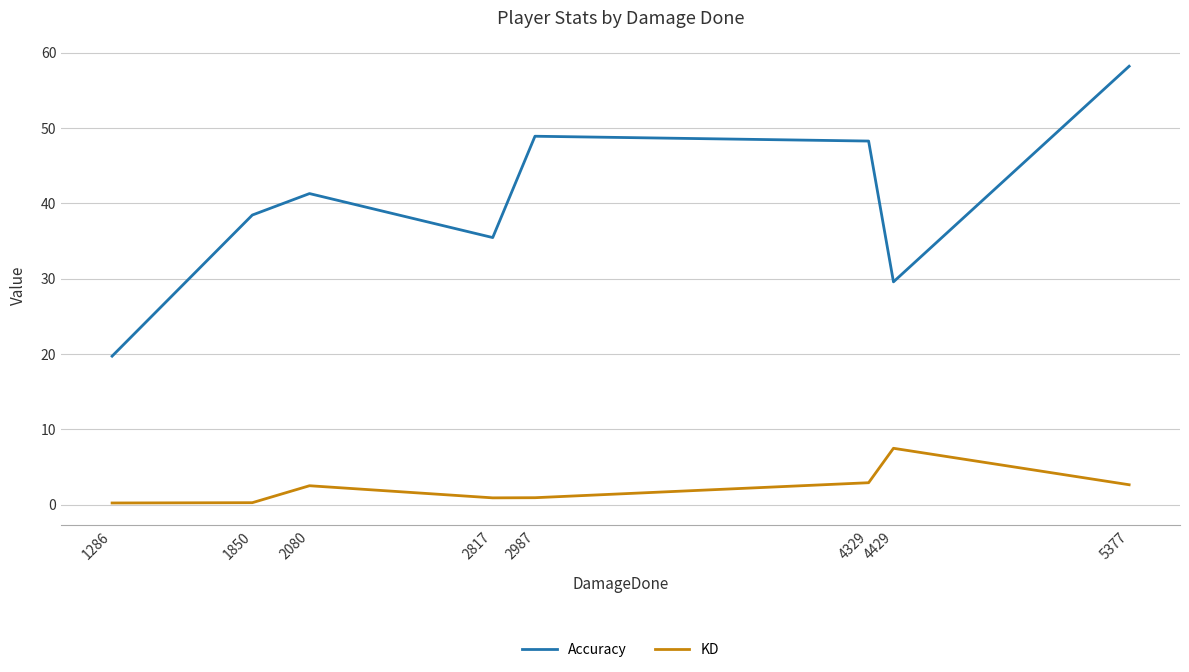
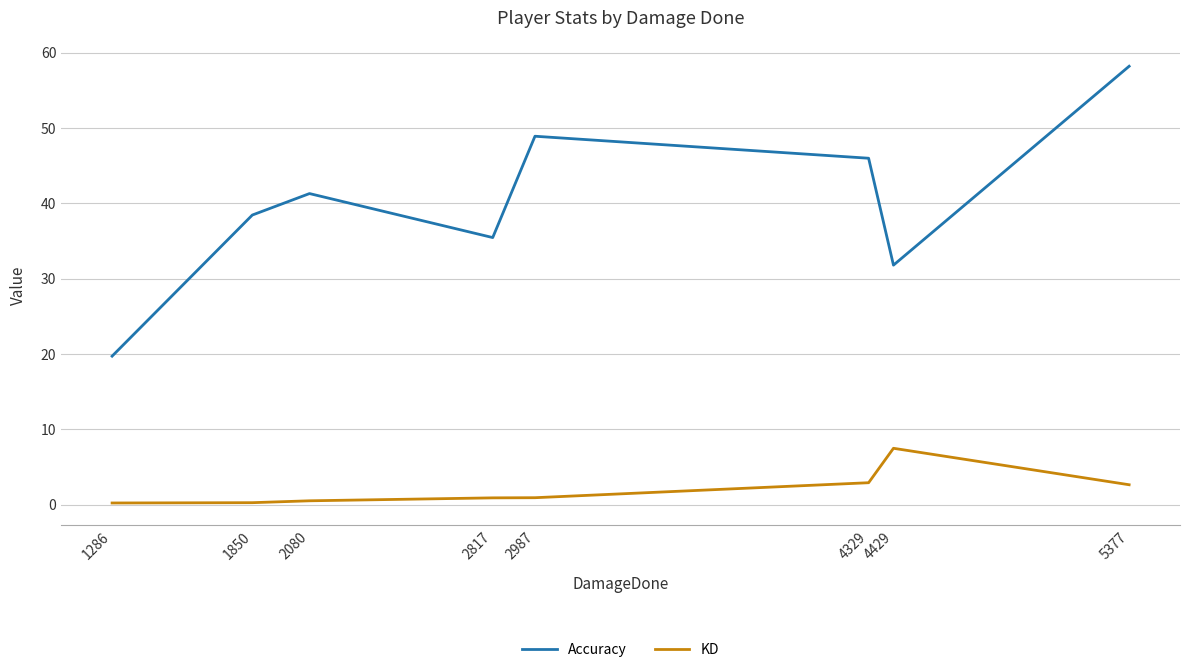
KD, 2080: 3 -> 1
Accuracy, 4329: 48 -> 46
Accuracy, 4429: 30 -> 32
